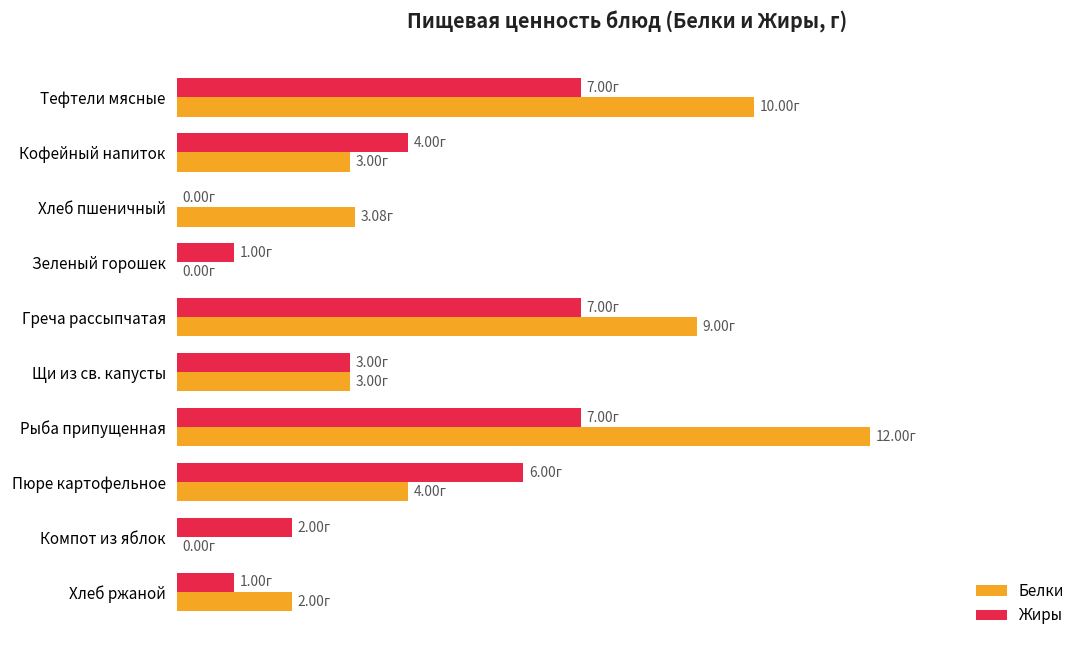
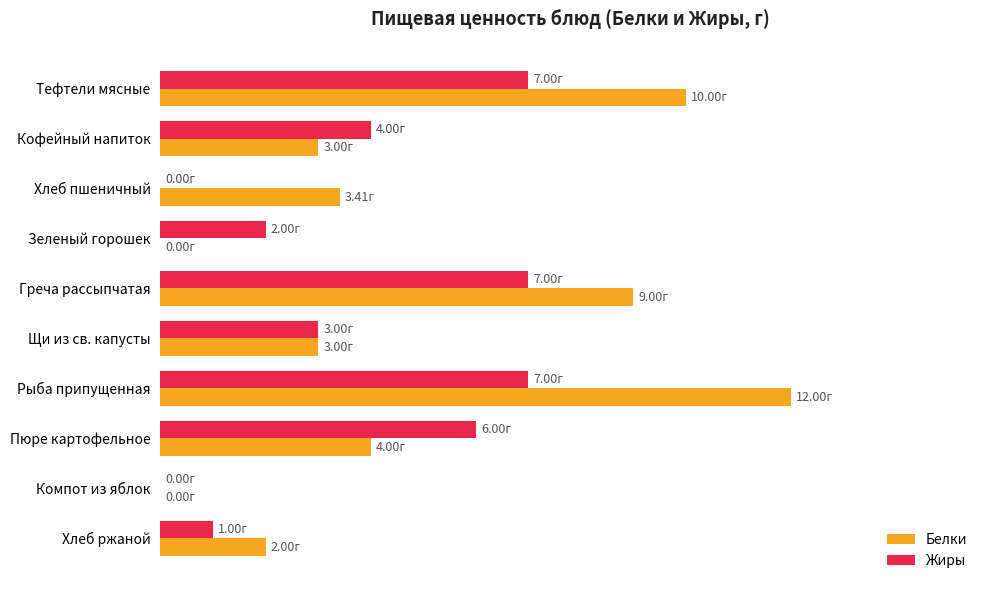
Белки, Хлеб пшеничный: 3.08г -> 3.41г
Жиры, Зеленый горошек: 1.00г -> 2.00г
Жиры, Компот из яблок: 2.00г -> 0.00г
